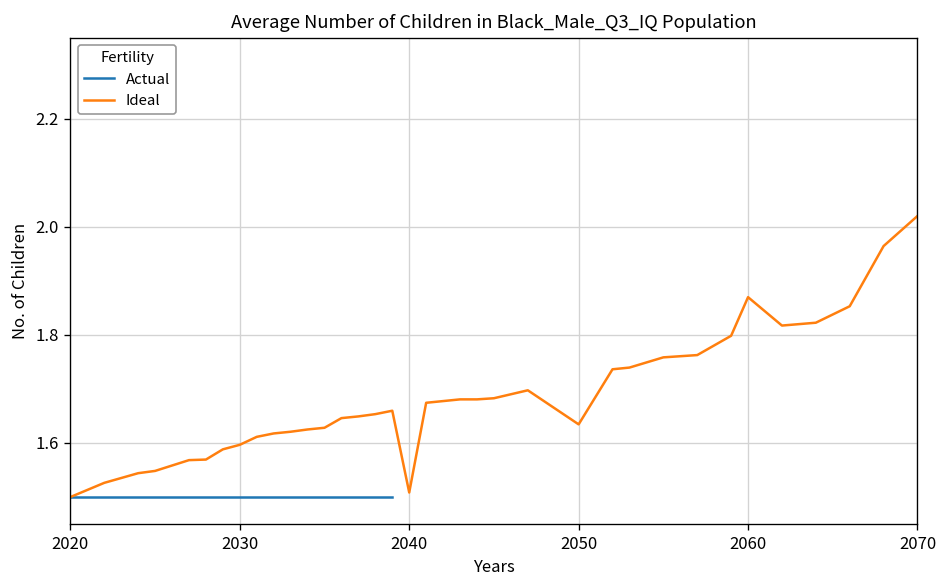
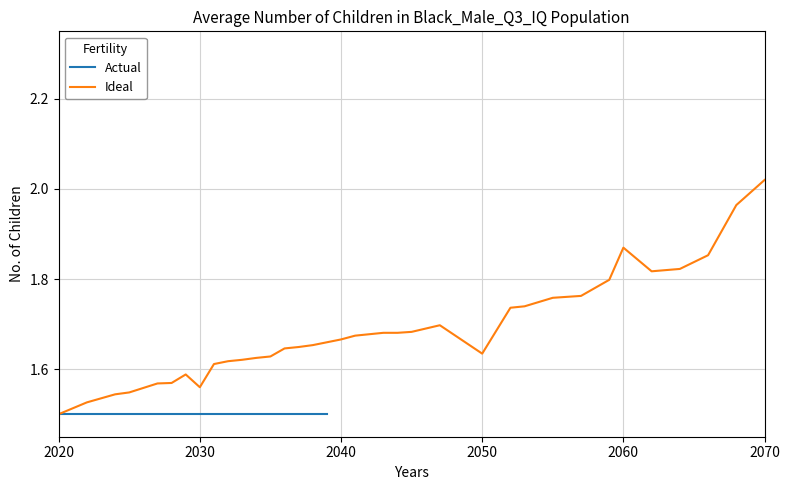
Ideal, 2030: 1.60 -> 1.56
Ideal, 2040: 1.51 -> 1.67
